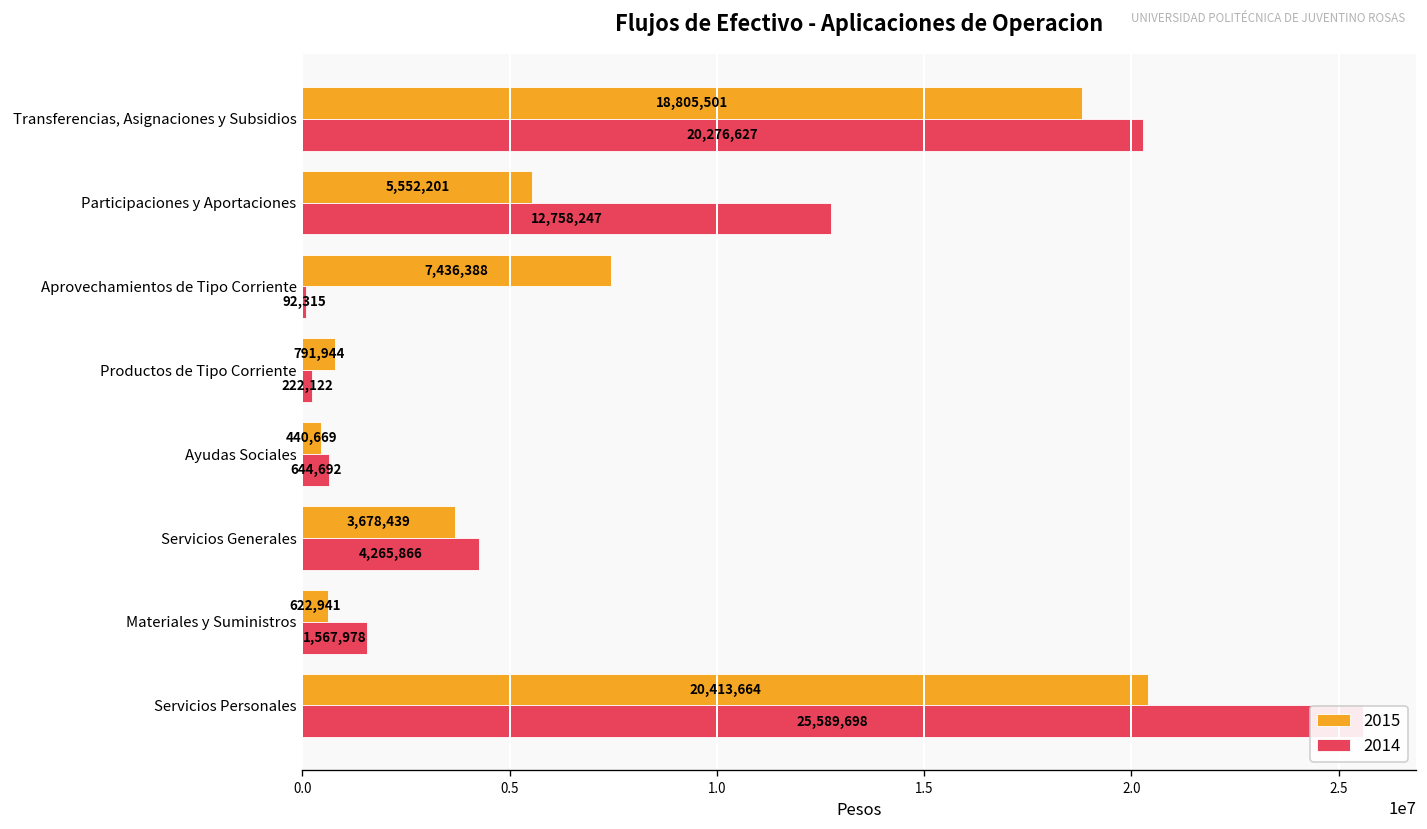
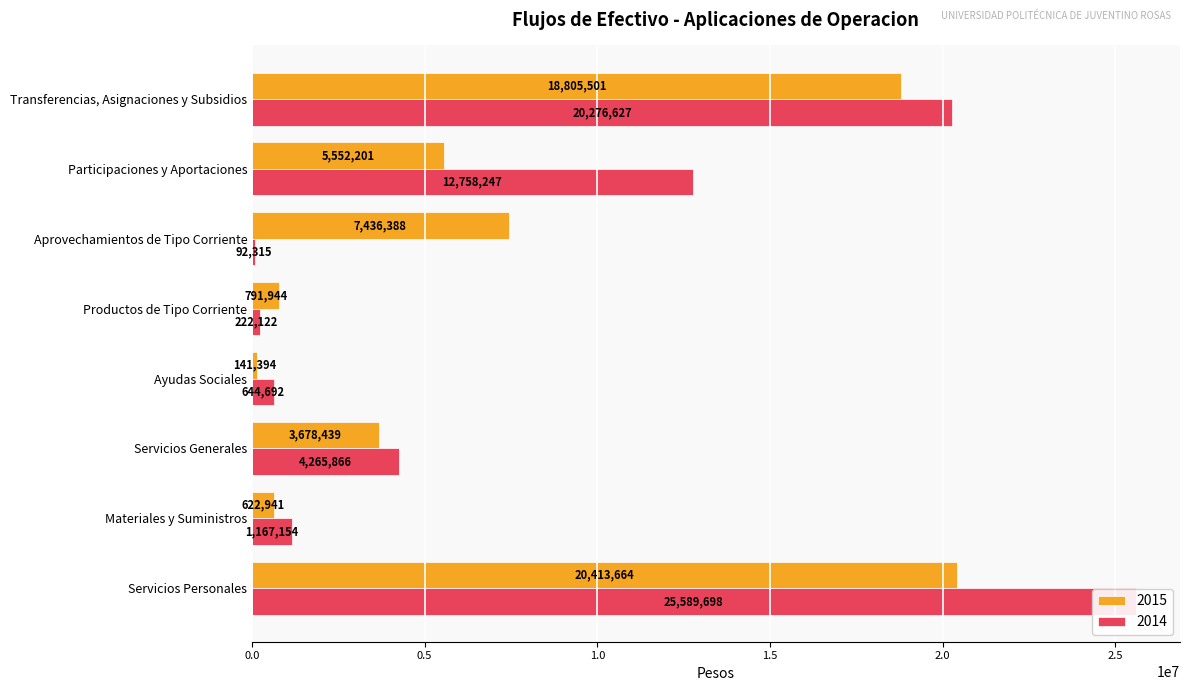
2015, Ayudas Sociales: 440,669 -> 141,394
2014, Materiales y Suministros: 1,567,978 -> 1,167,154
